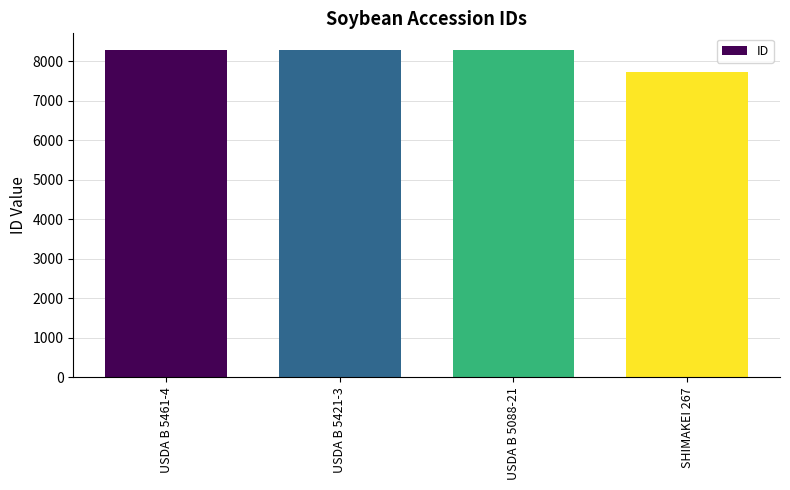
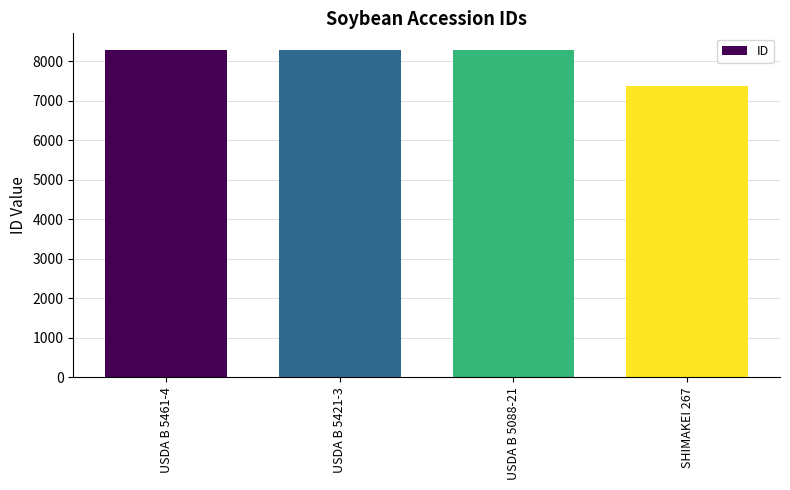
SHIMAKEI 267: 7700 -> 7400
